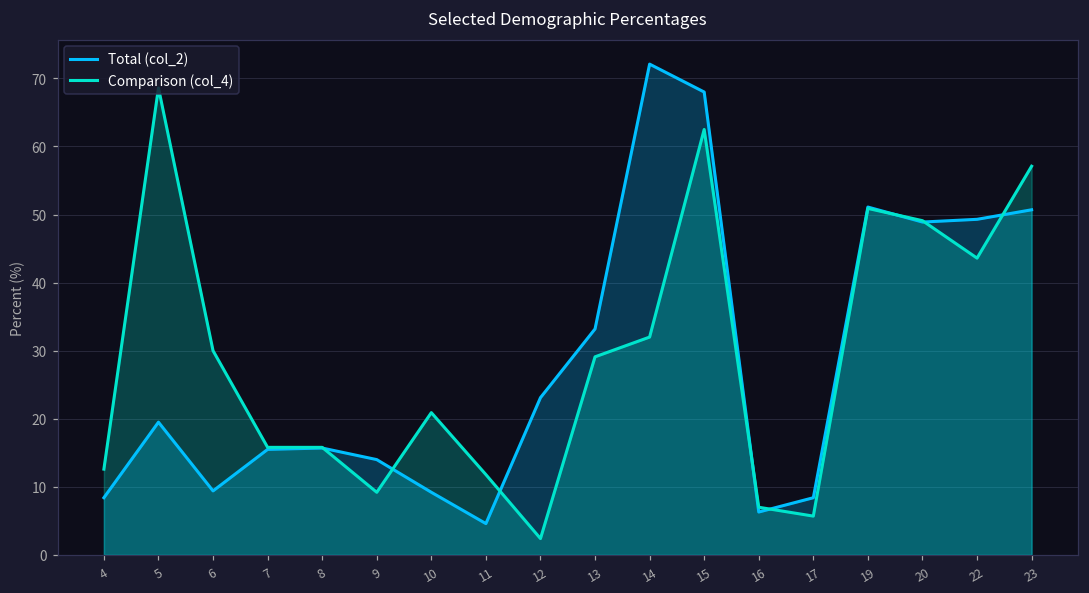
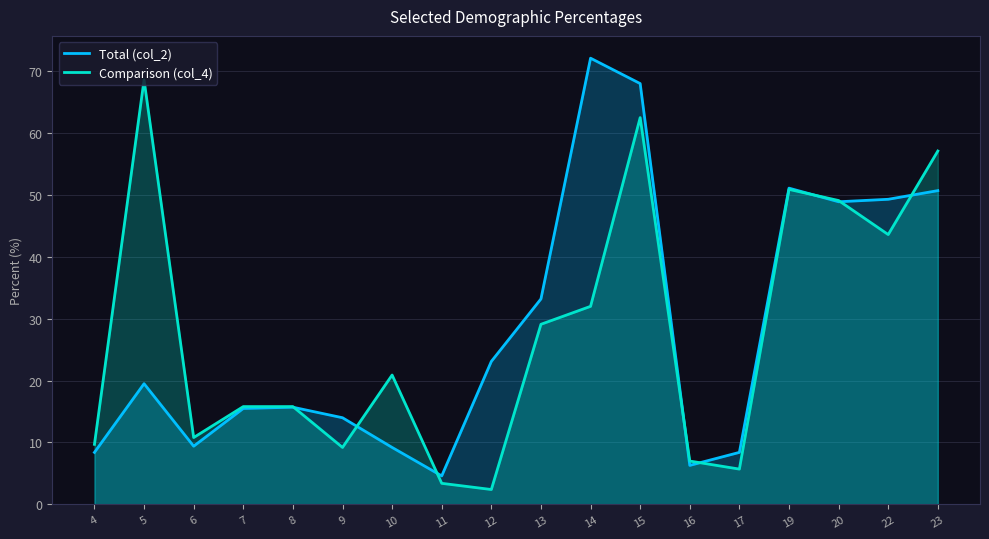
Comparison (col_4), 4: 13 -> 10
Comparison (col_4), 6: 30 -> 11
Comparison (col_4), 11: 12 -> 3
